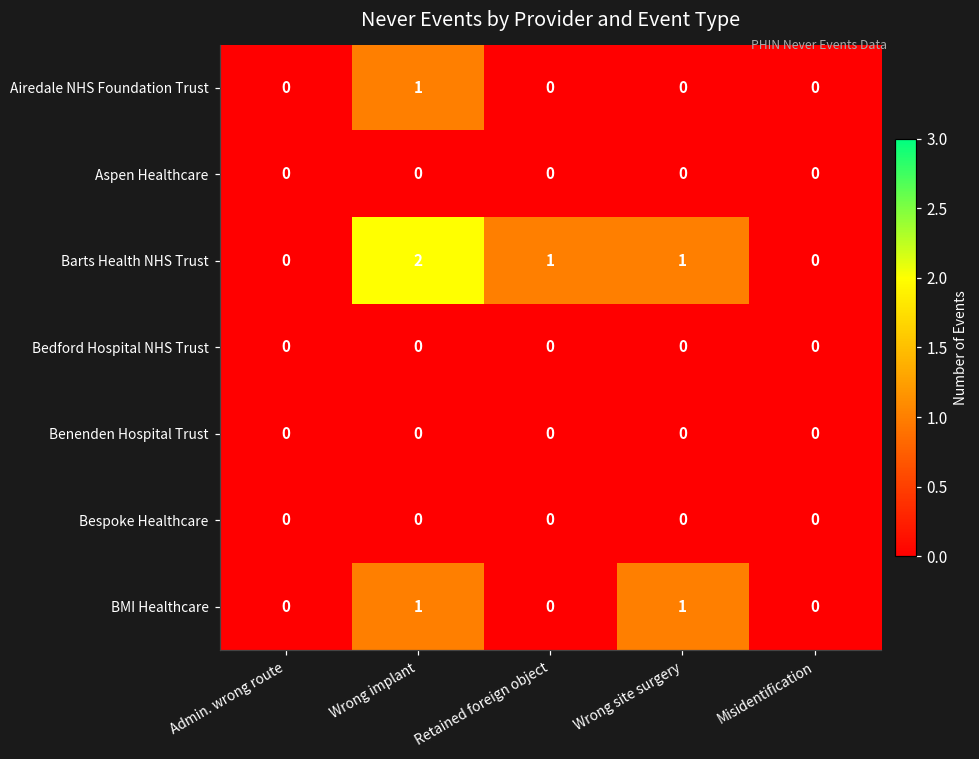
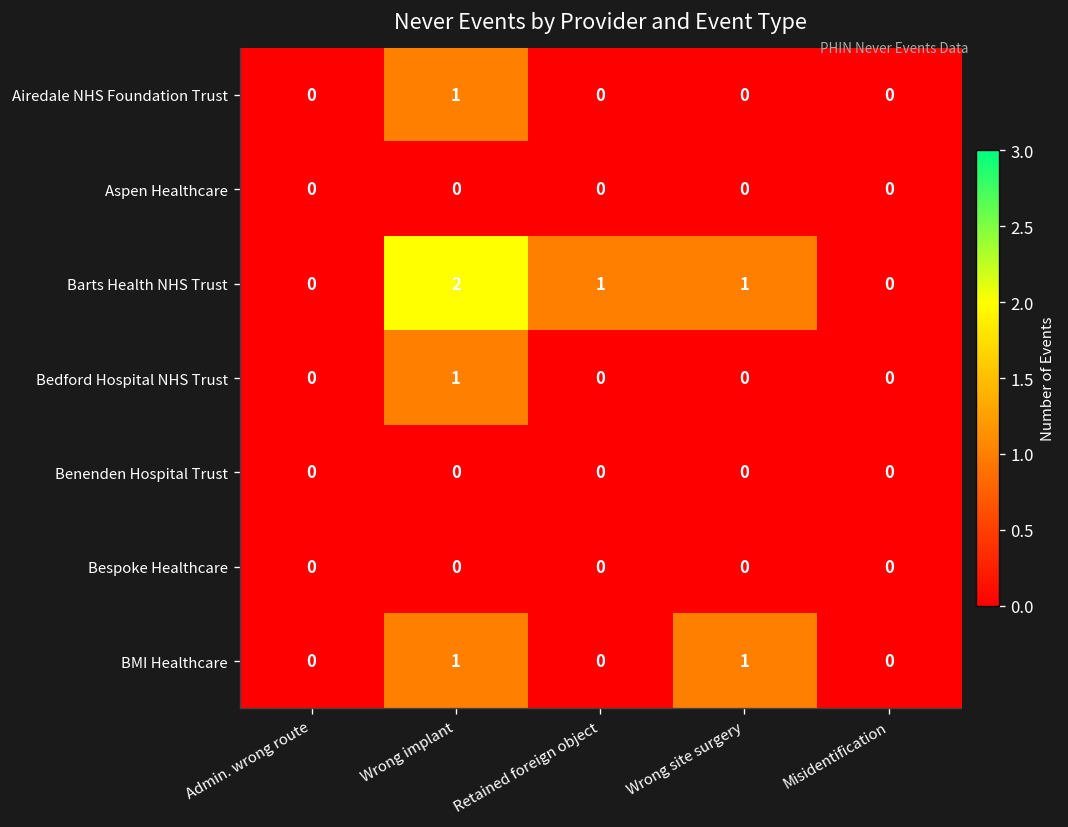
Bedford Hospital NHS Trust, Wrong implant: 0 -> 1
